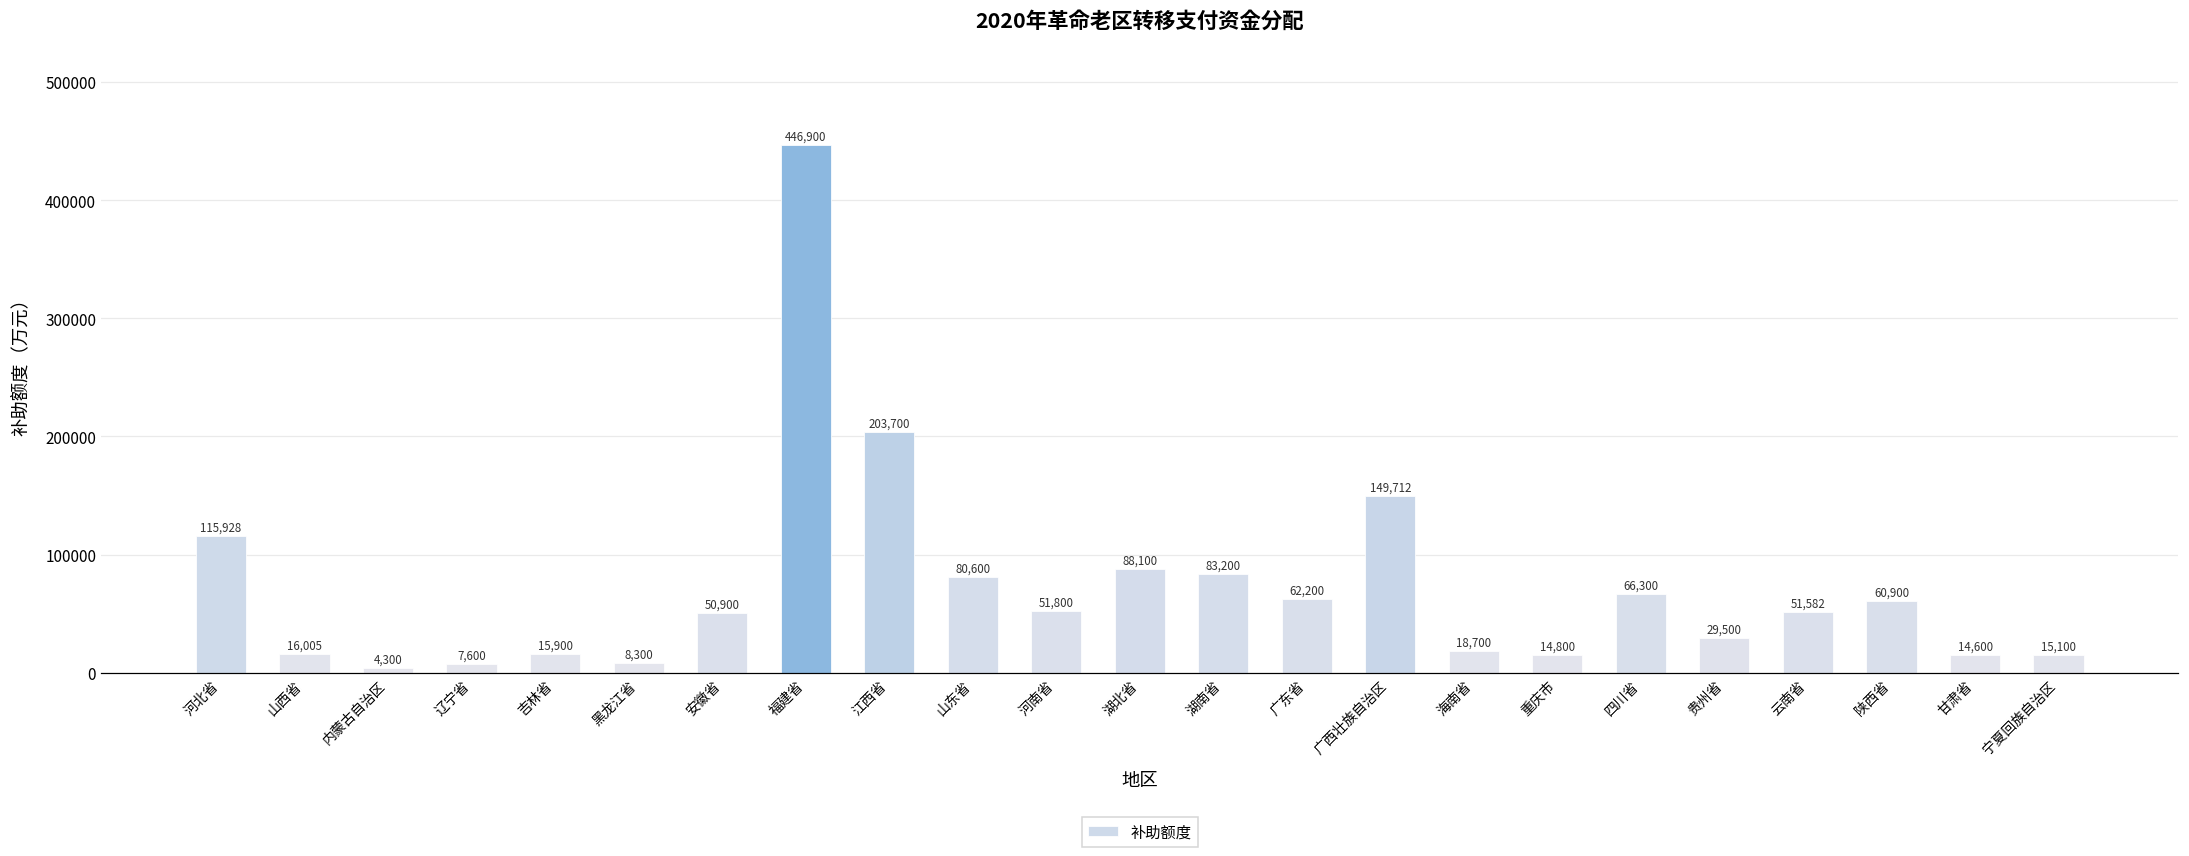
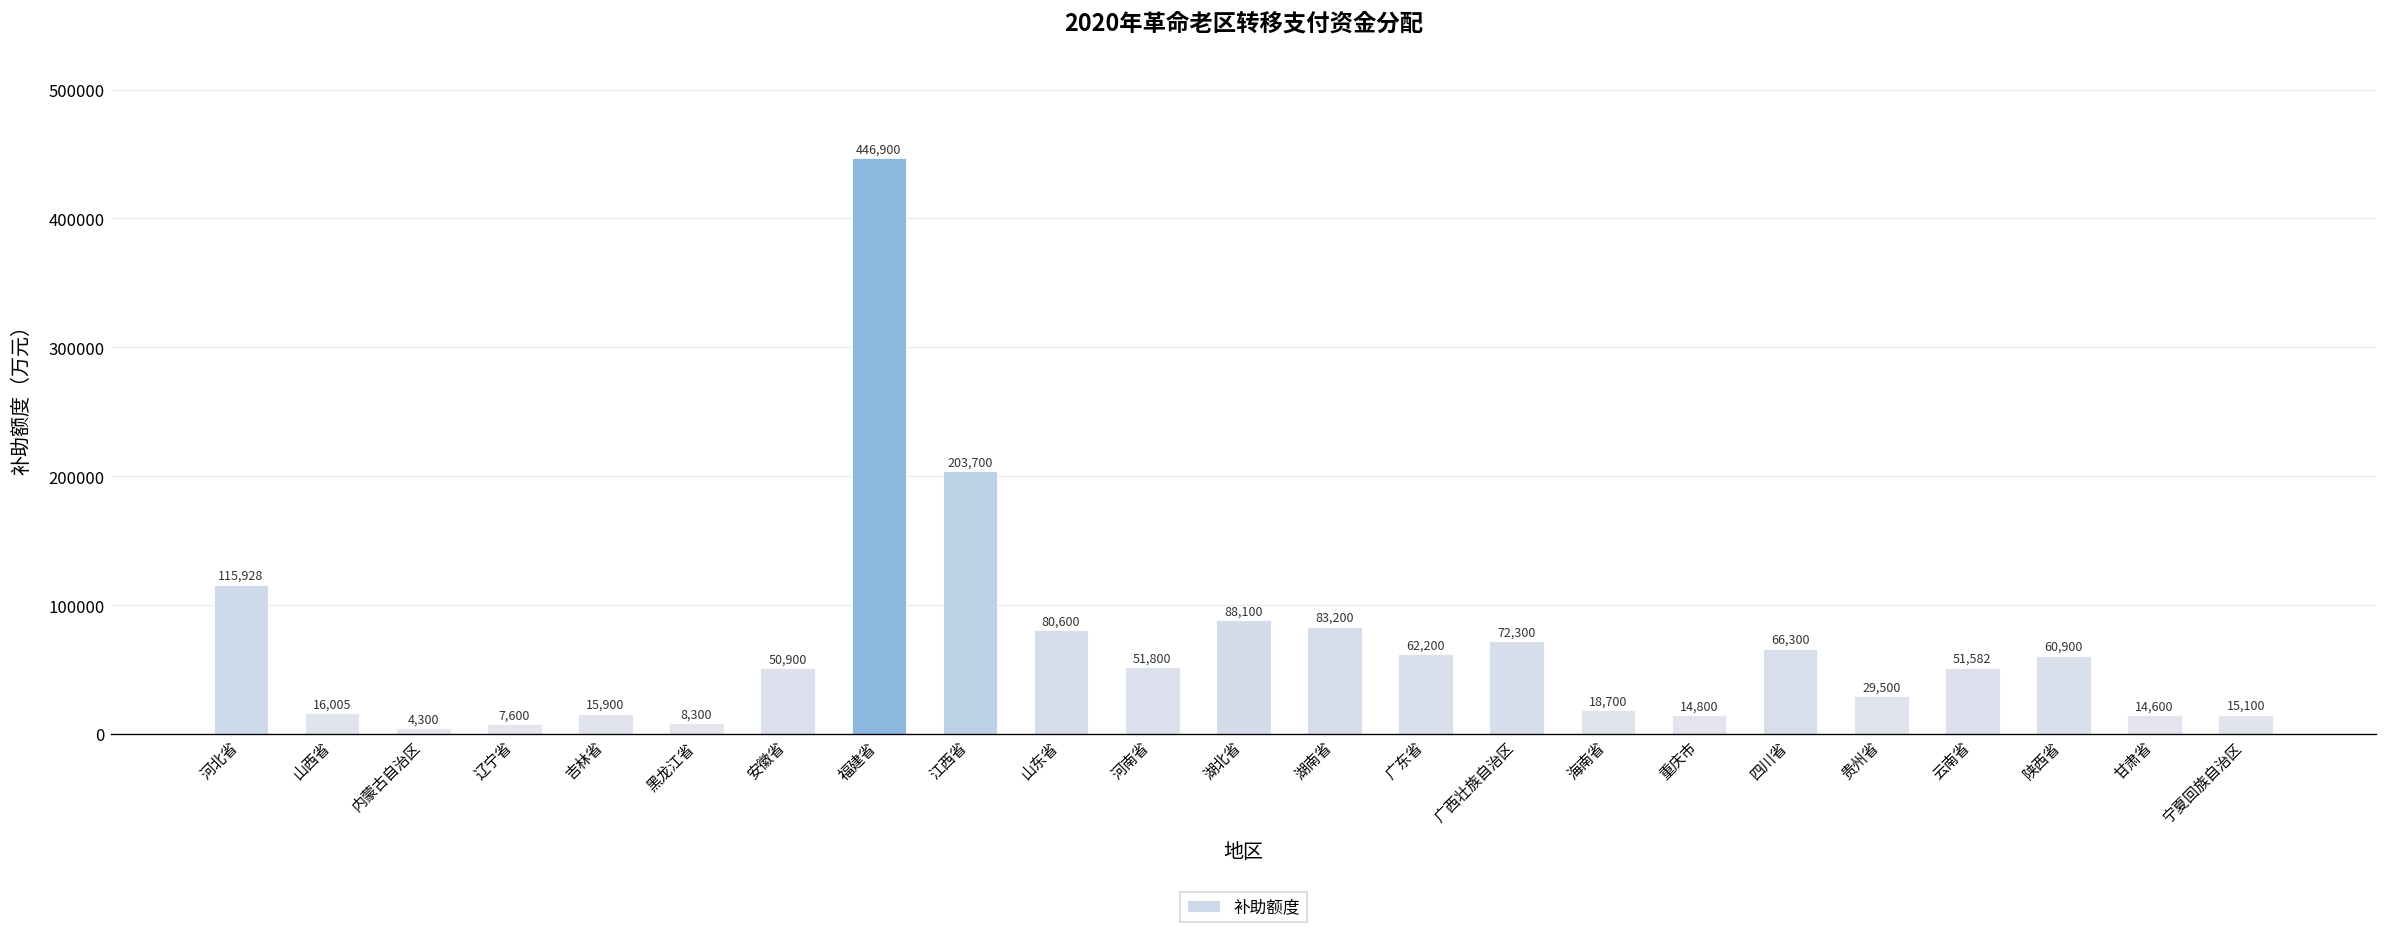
广西壮族自治区: 149,712 -> 72,300
